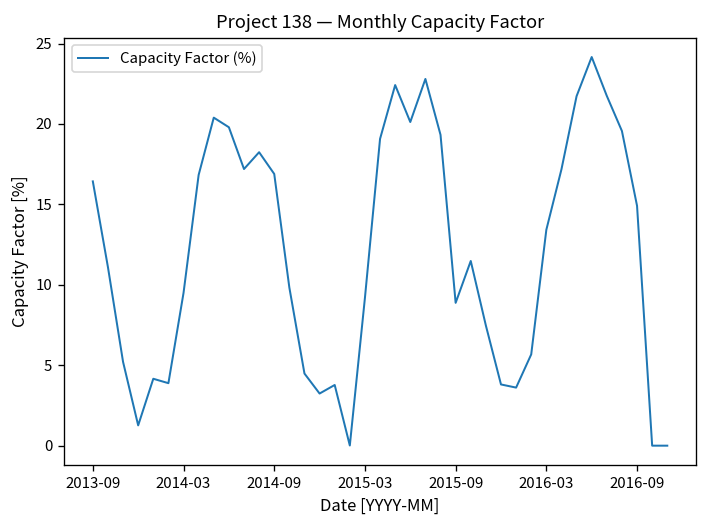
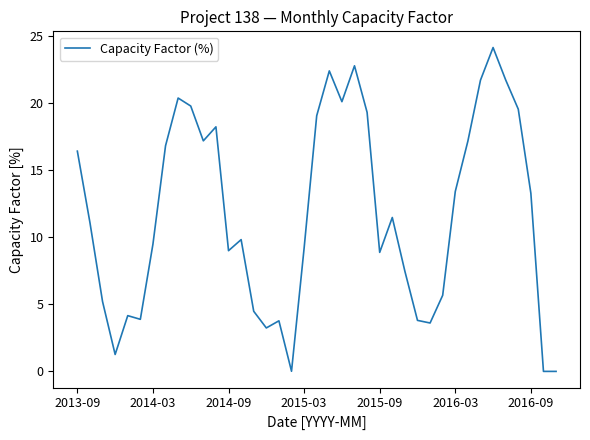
2014-09: 16.9 -> 9.0
2016-09: 14.9 -> 13.3
